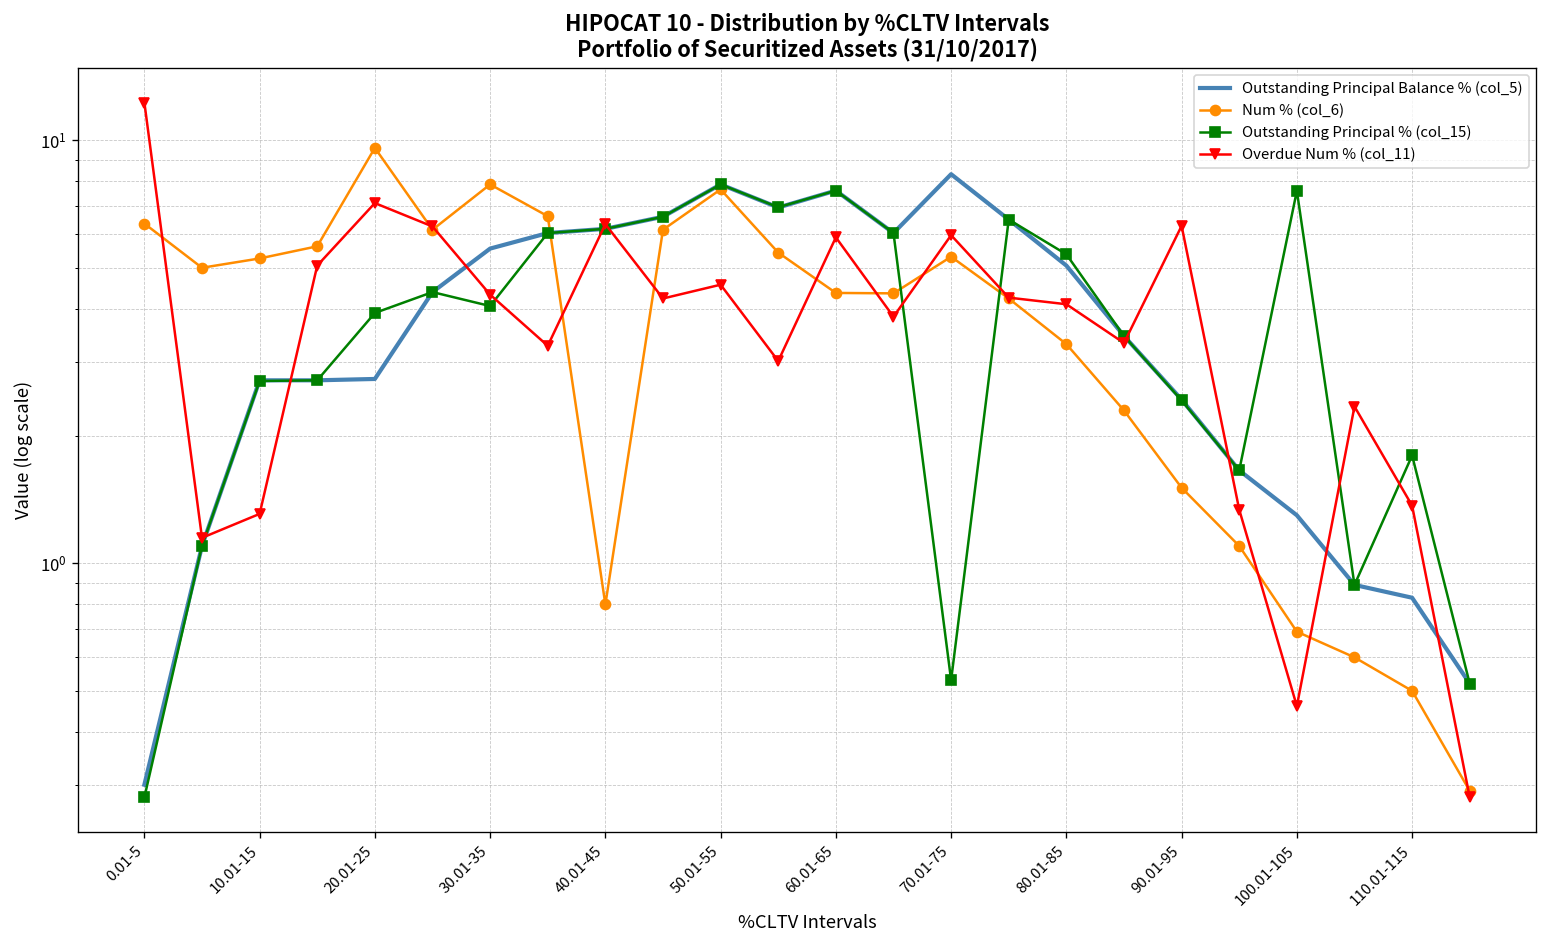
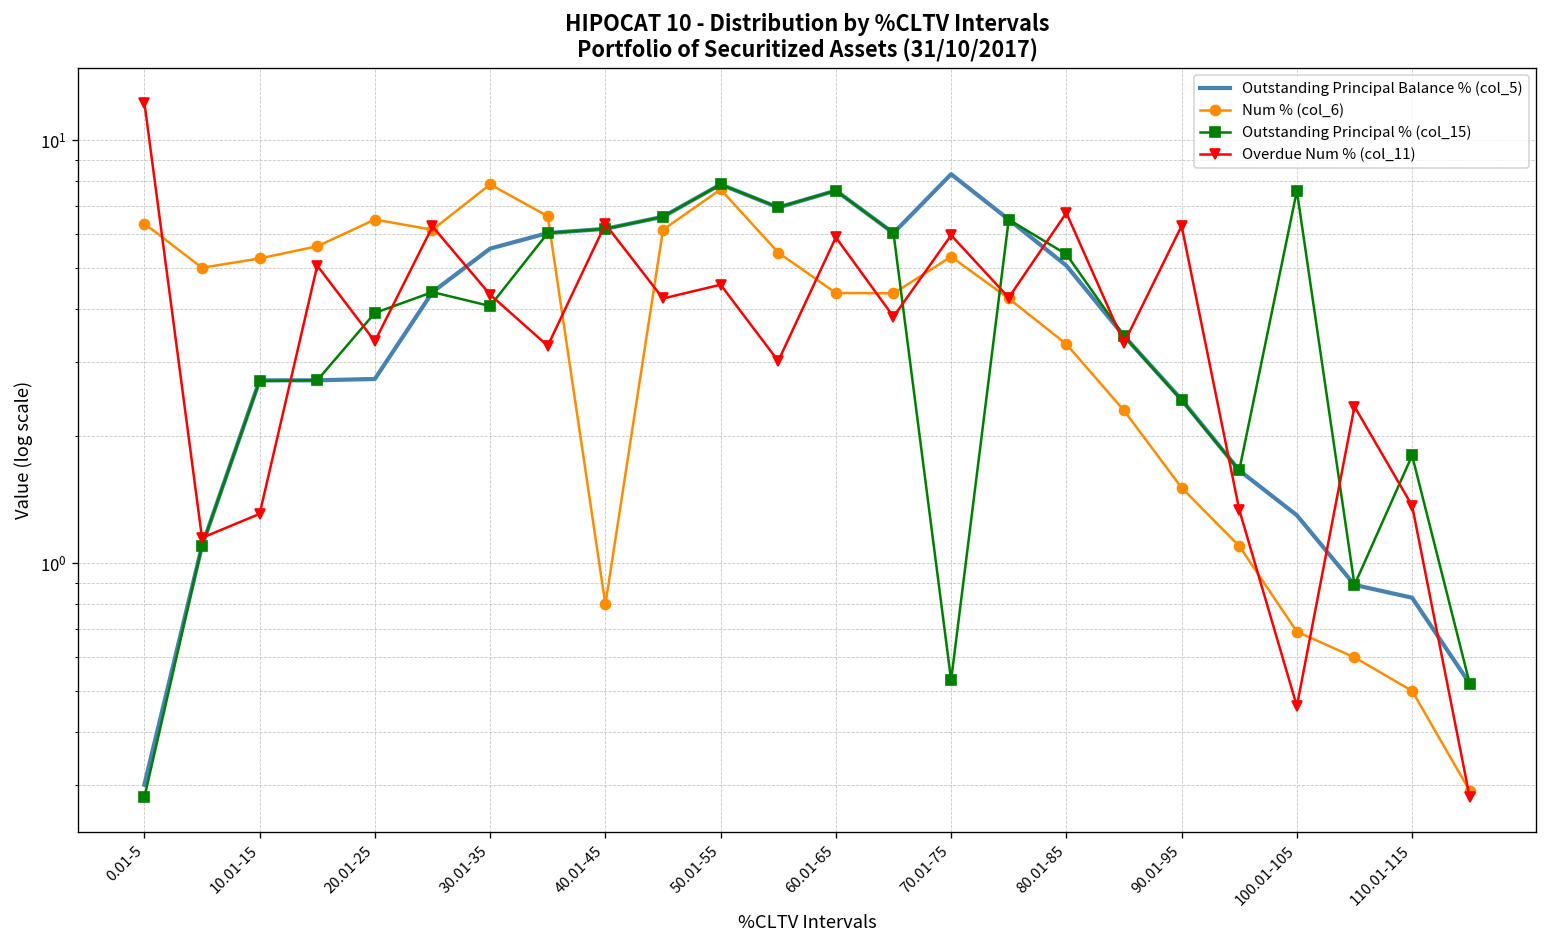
Num % (col_6), 20.01-25: 9.6 -> 6.5
Overdue Num % (col_11), 20.01-25: 7.1 -> 3.4
Overdue Num % (col_11), 80.01-85: 4.1 -> 6.7
